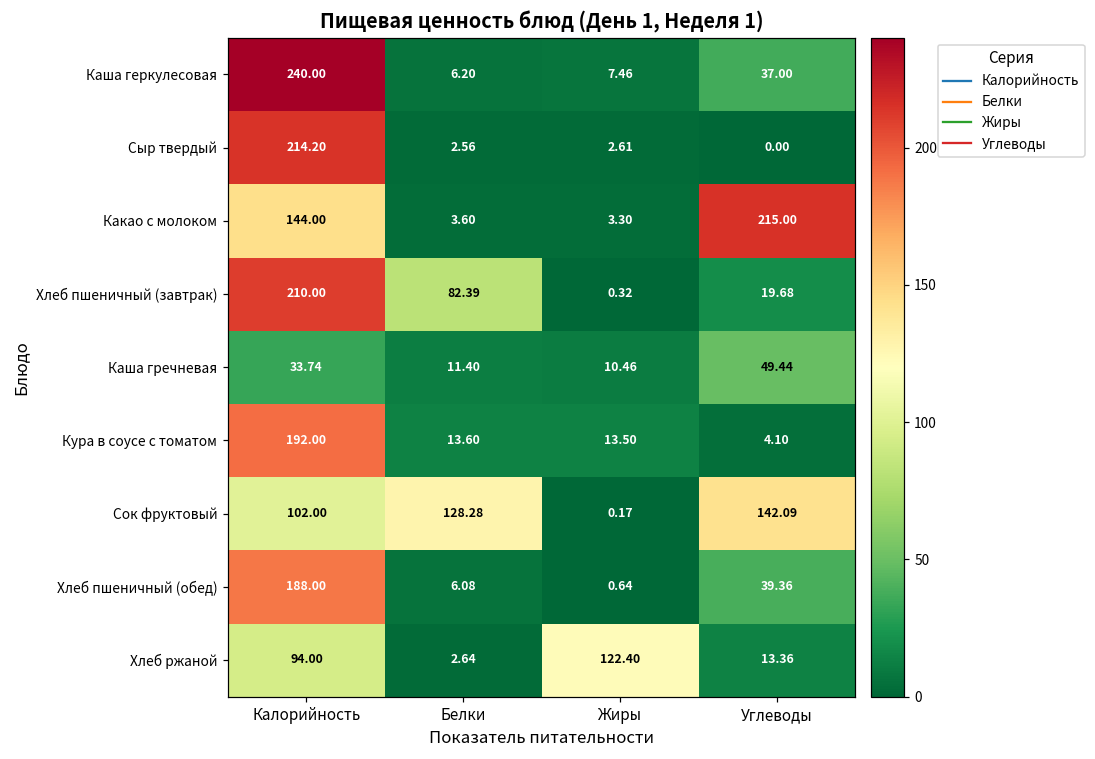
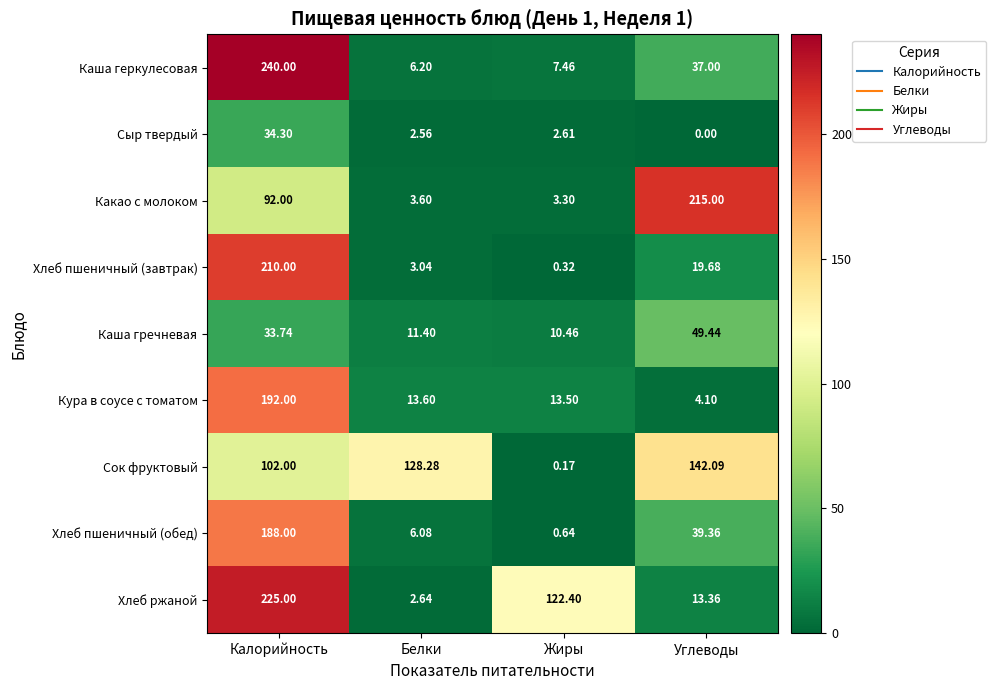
Сыр твердый, Калорийность: 214.20 -> 34.30
Какао с молоком, Калорийность: 144.00 -> 92.00
Хлеб пшеничный (завтрак), Белки: 82.39 -> 3.04
Хлеб ржаной, Калорийность: 94.00 -> 225.00
